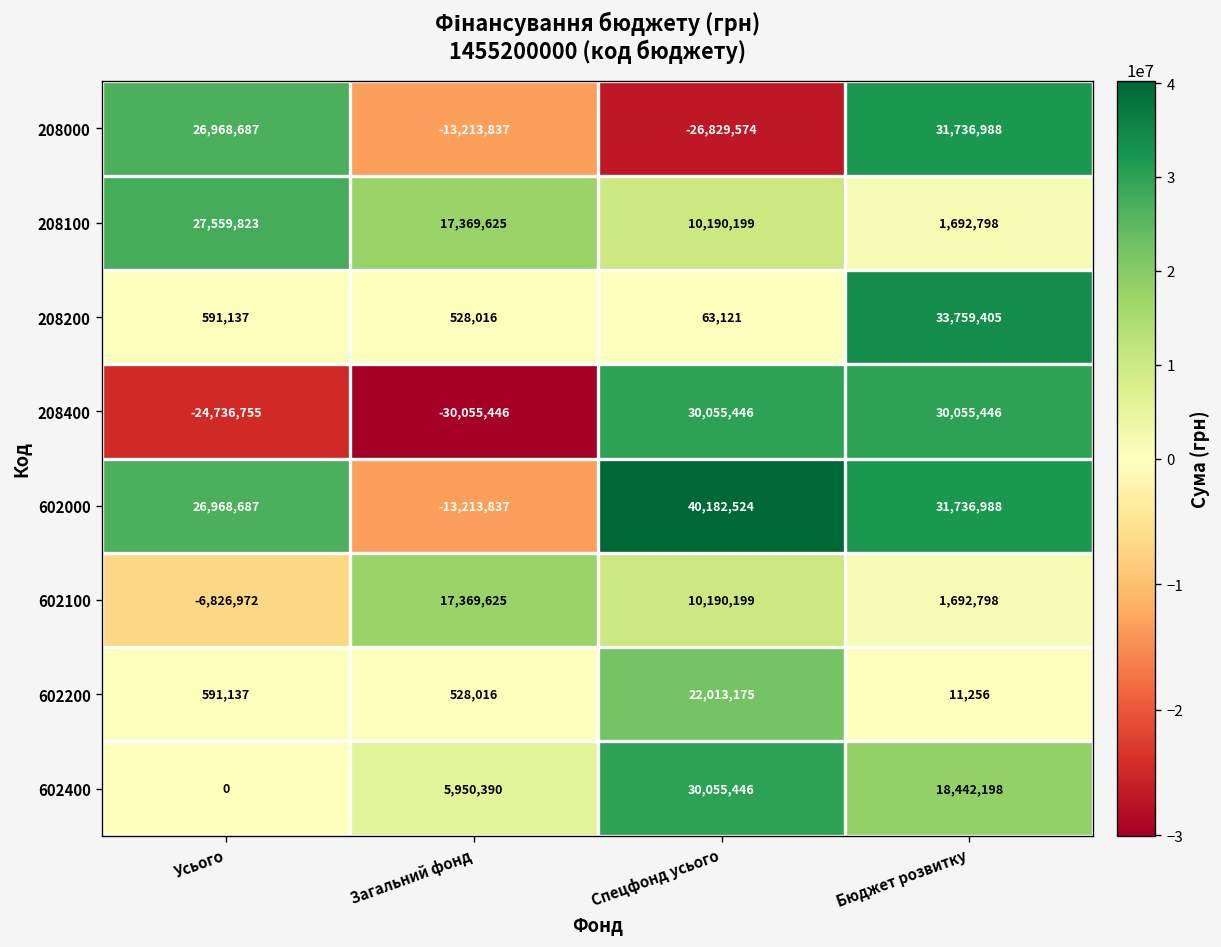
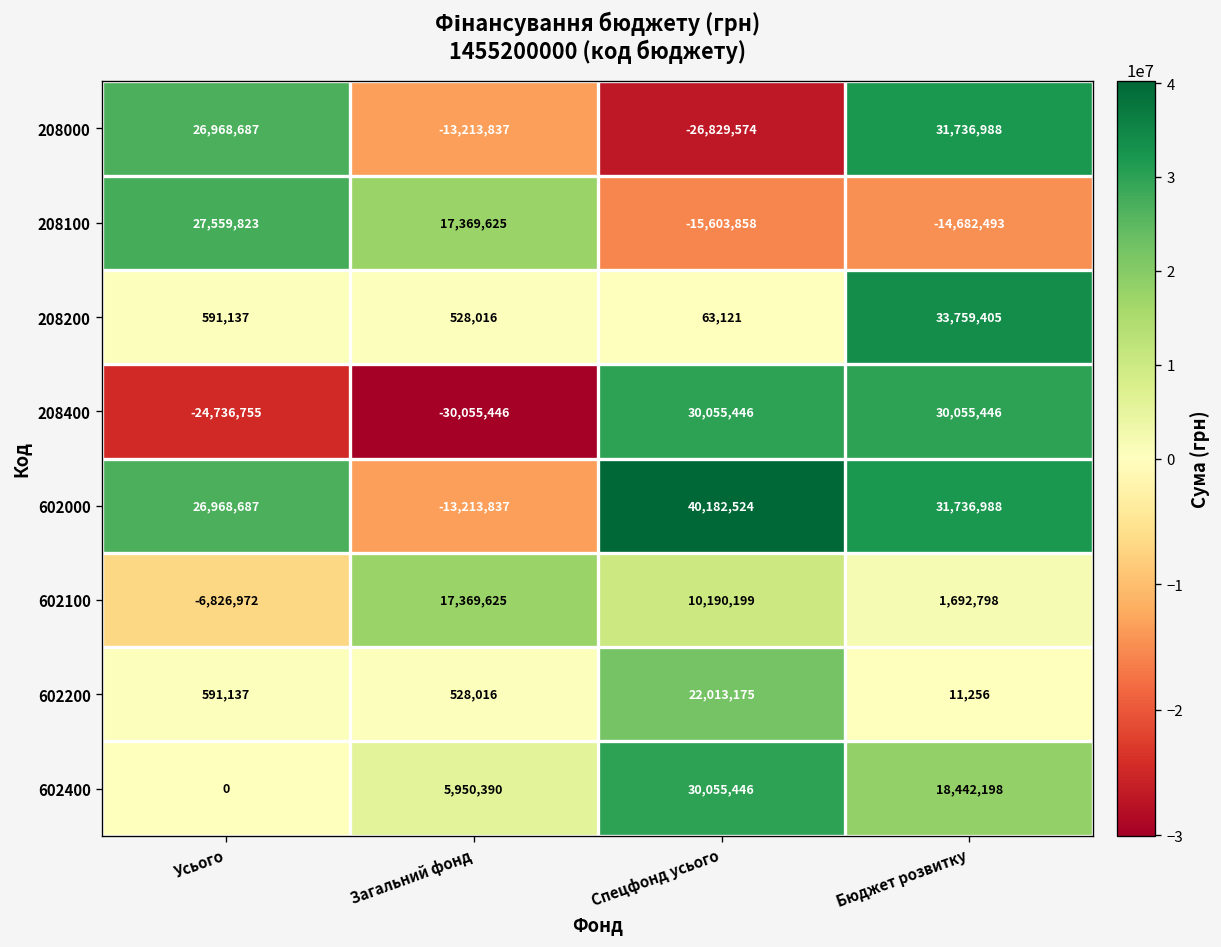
208100, Спецфонд усього: 10,190,199 -> -15,603,858
208100, Бюджет розвитку: 1,692,798 -> -14,682,493
